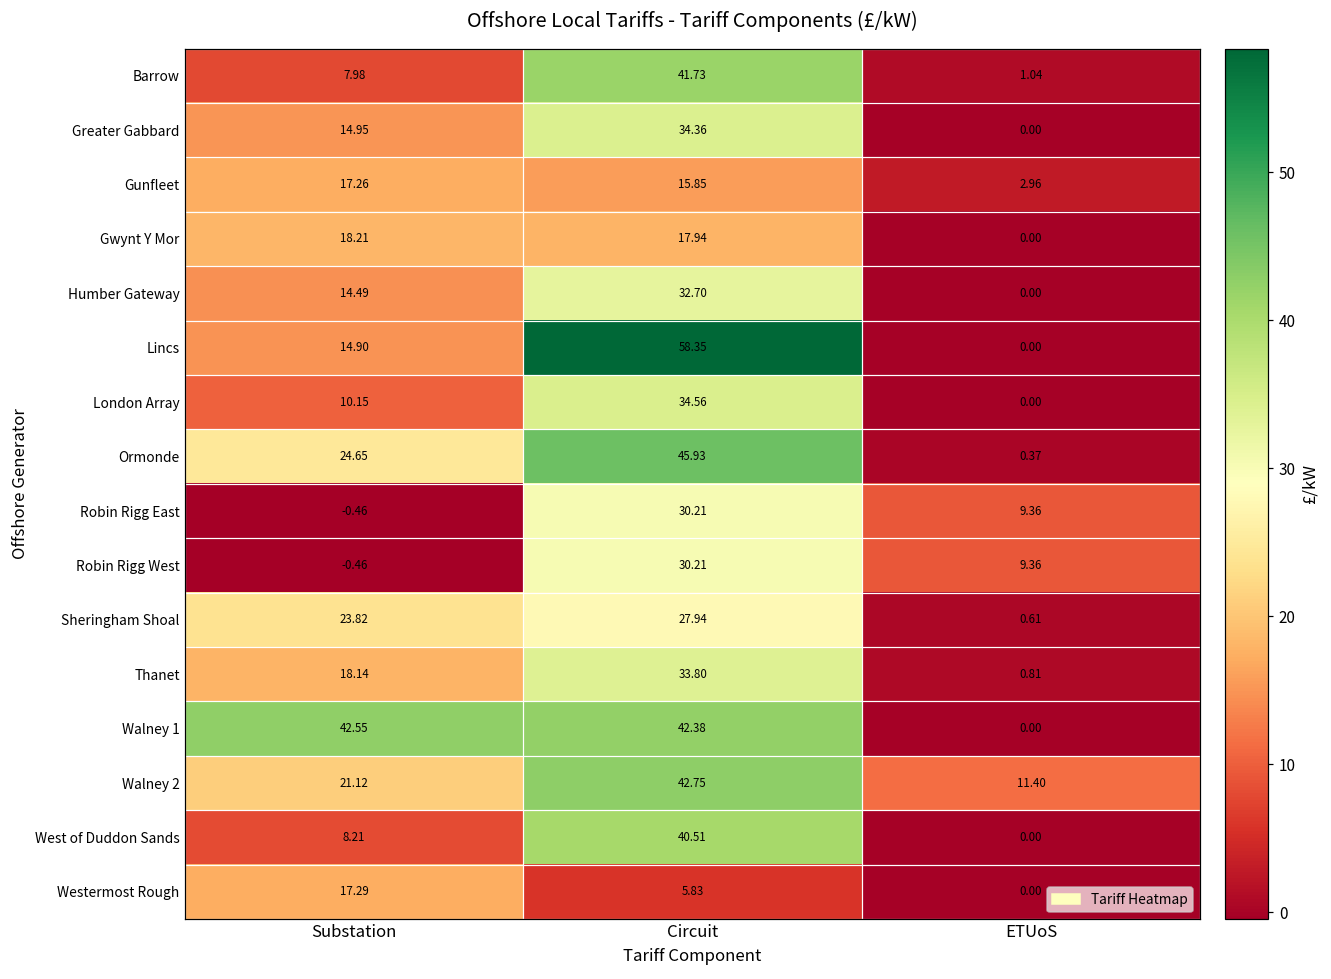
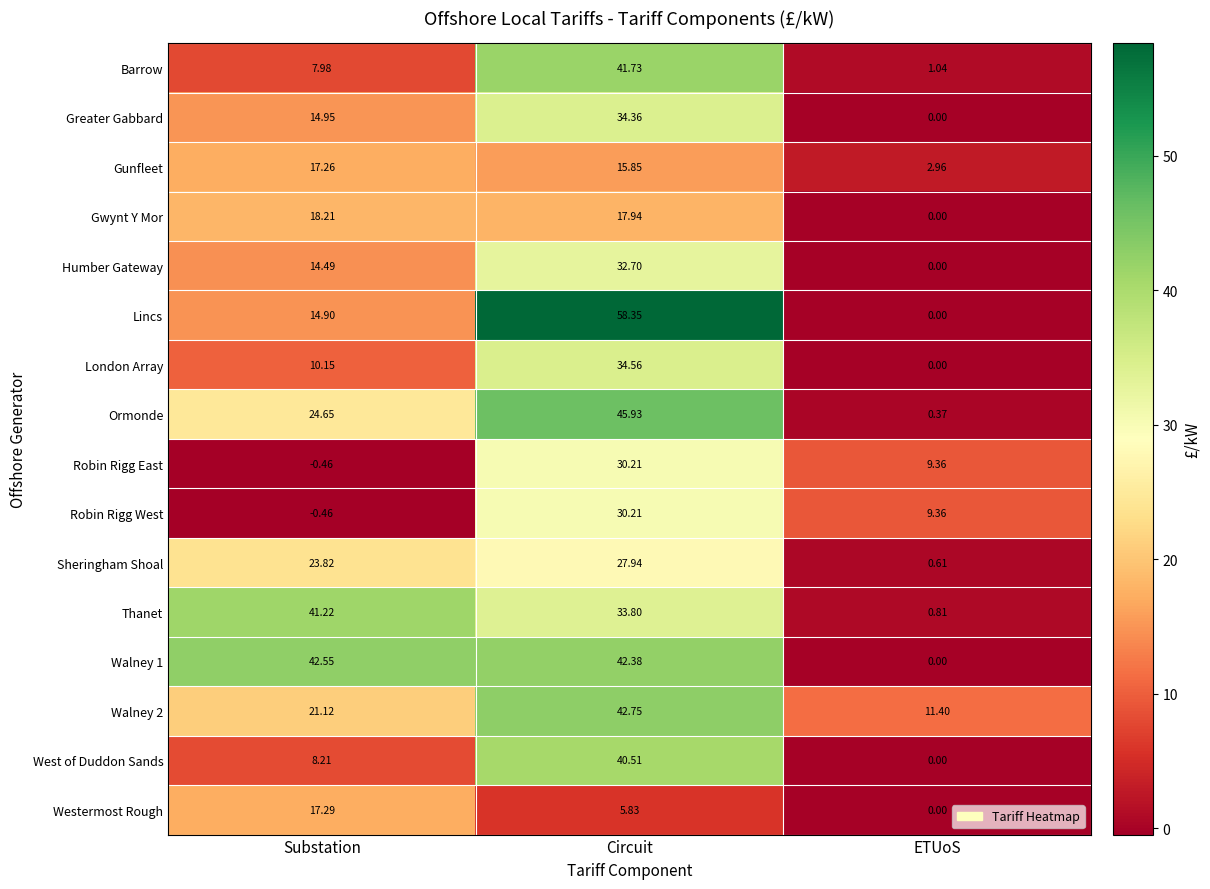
Thanet, Substation: 18.14 -> 41.22
